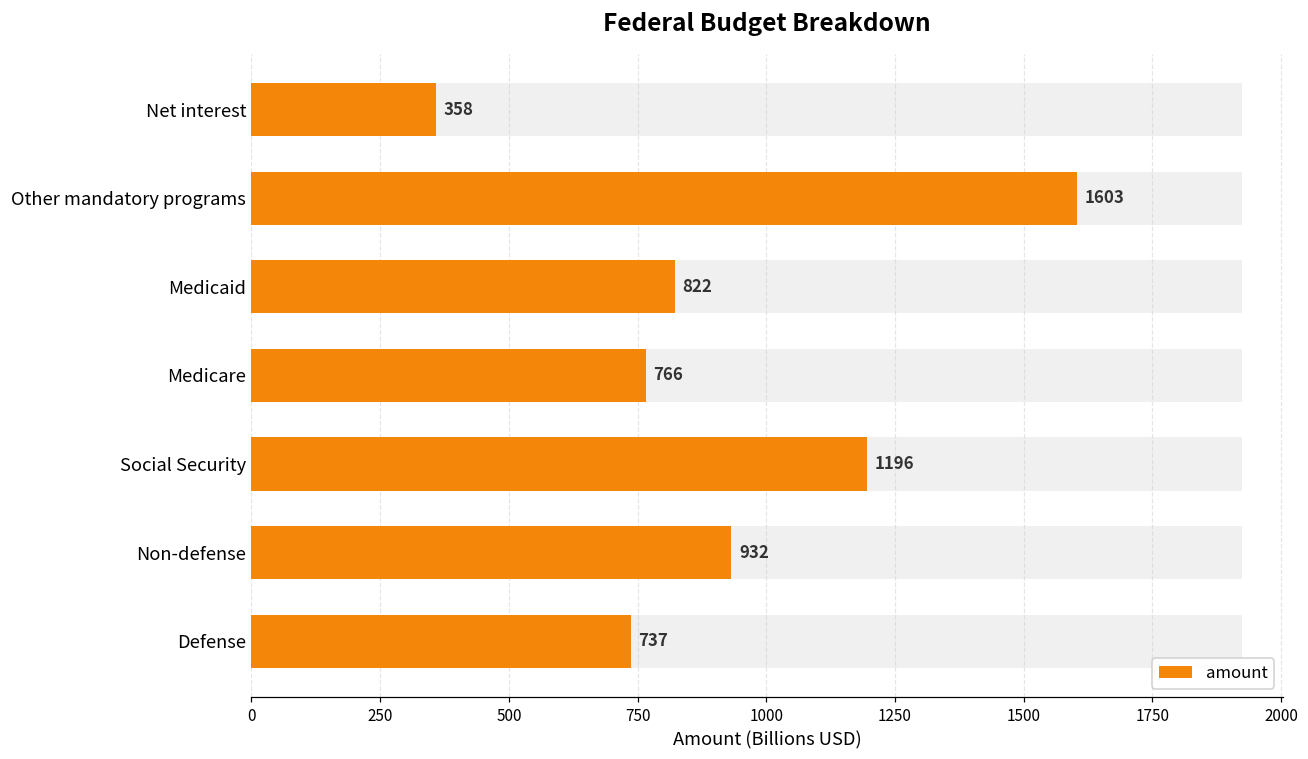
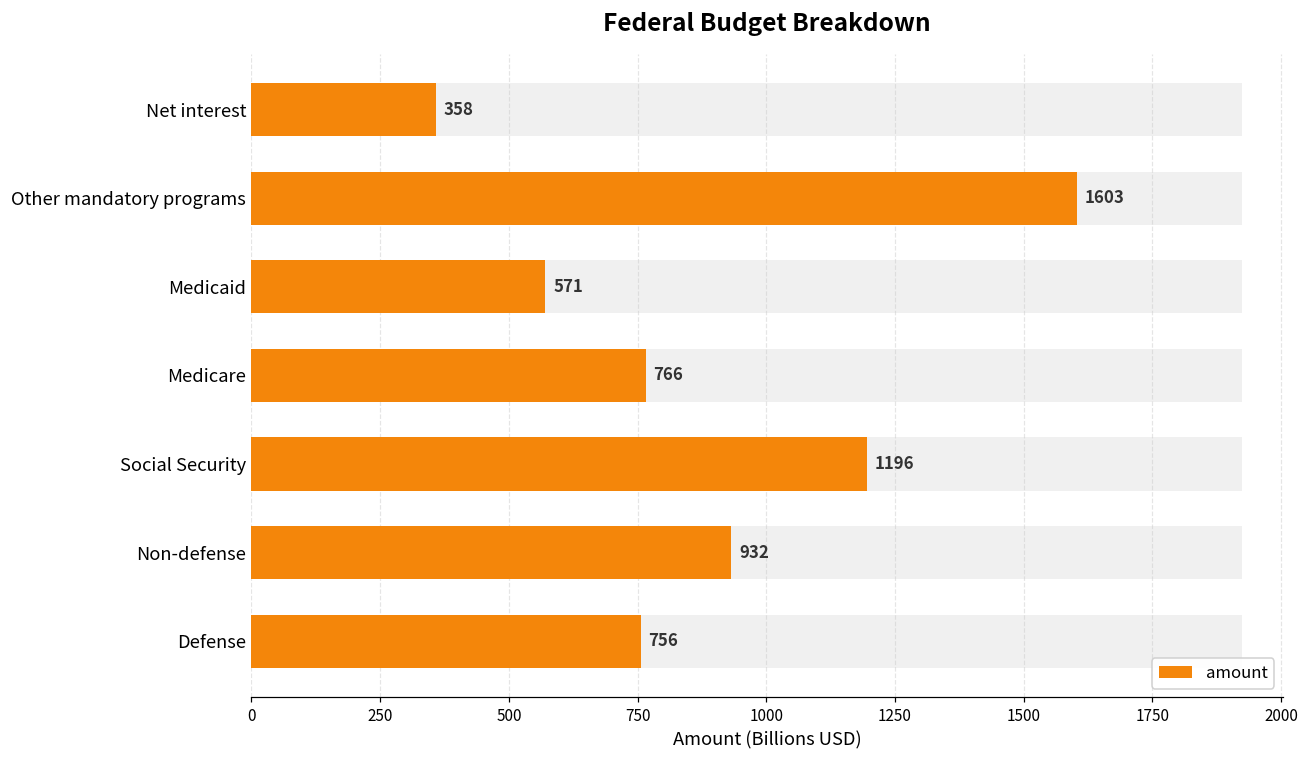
amount, Medicaid: 822 -> 571
amount, Defense: 737 -> 756
